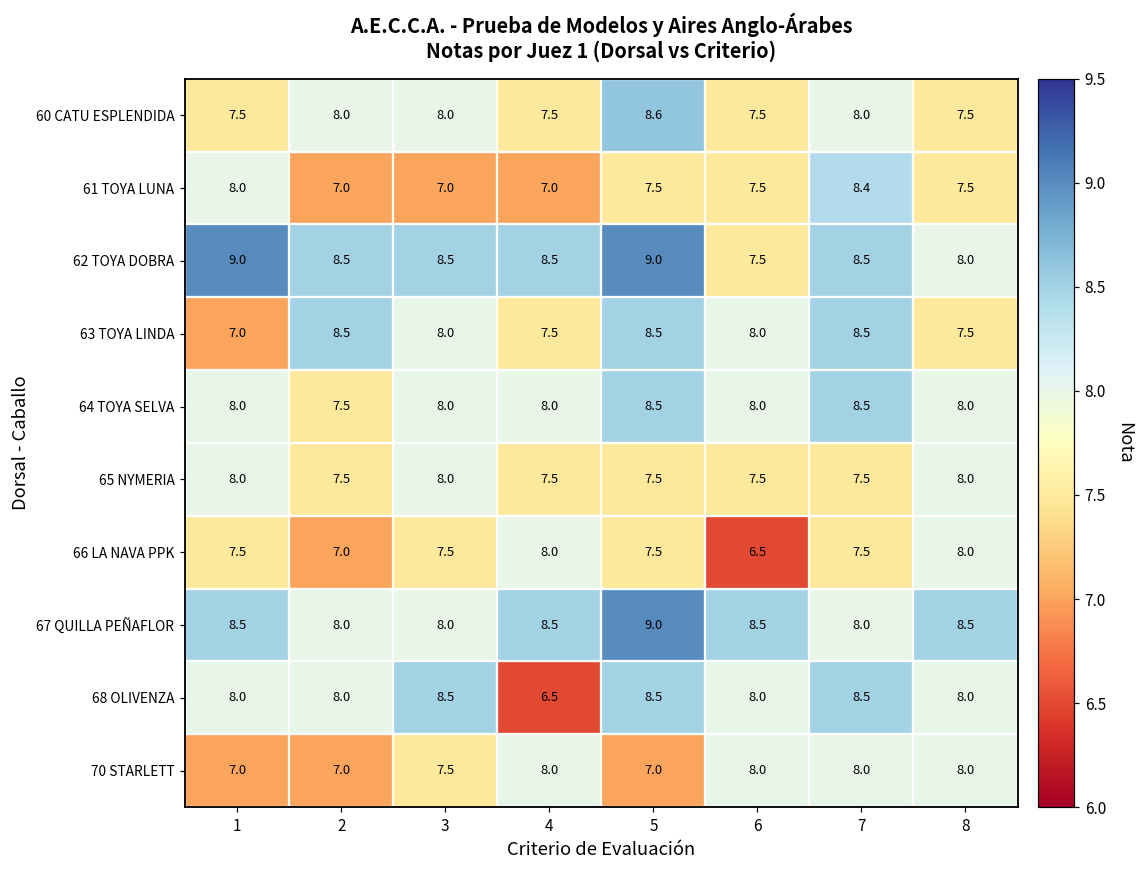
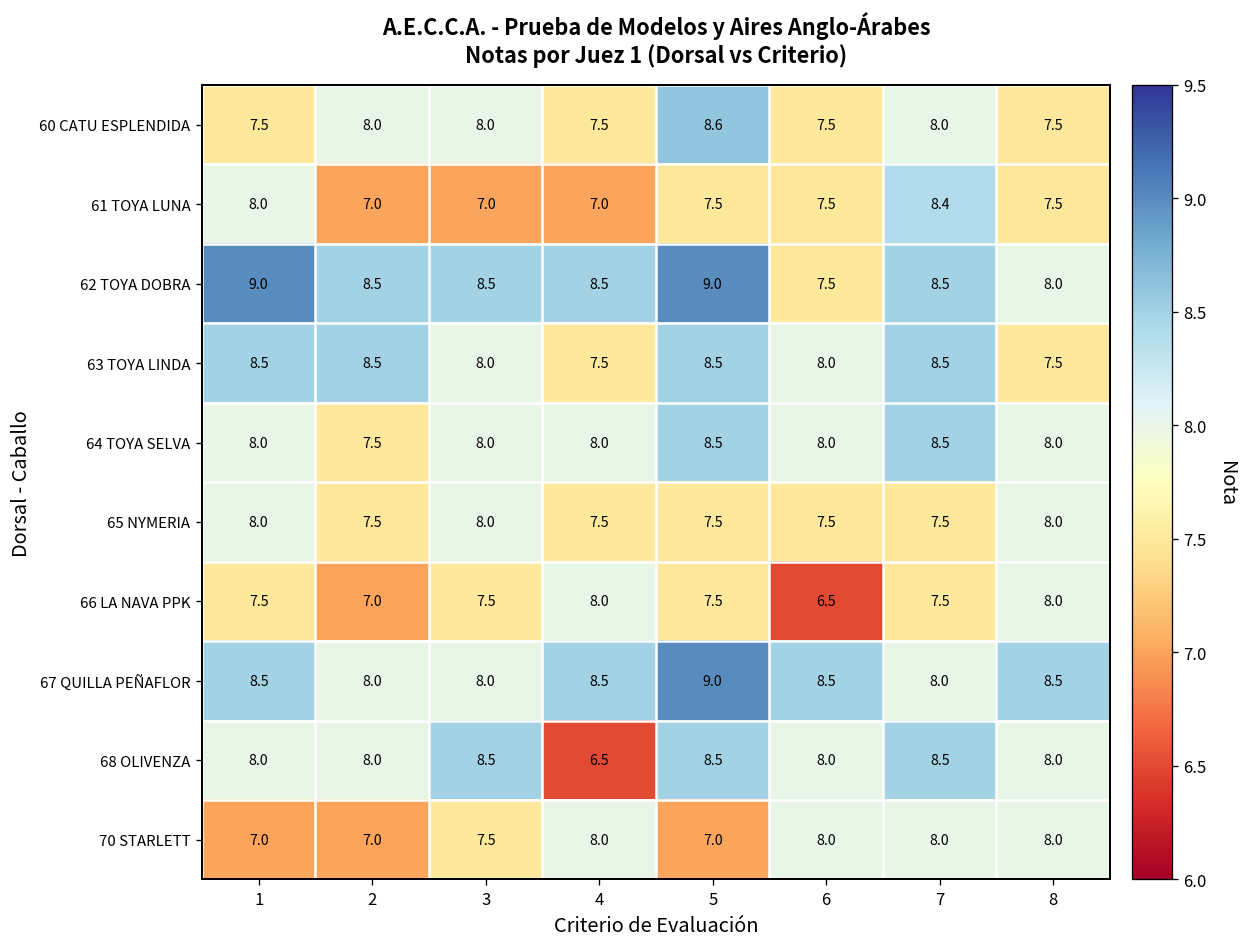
63 TOYA LINDA, 1: 7.0 -> 8.5
